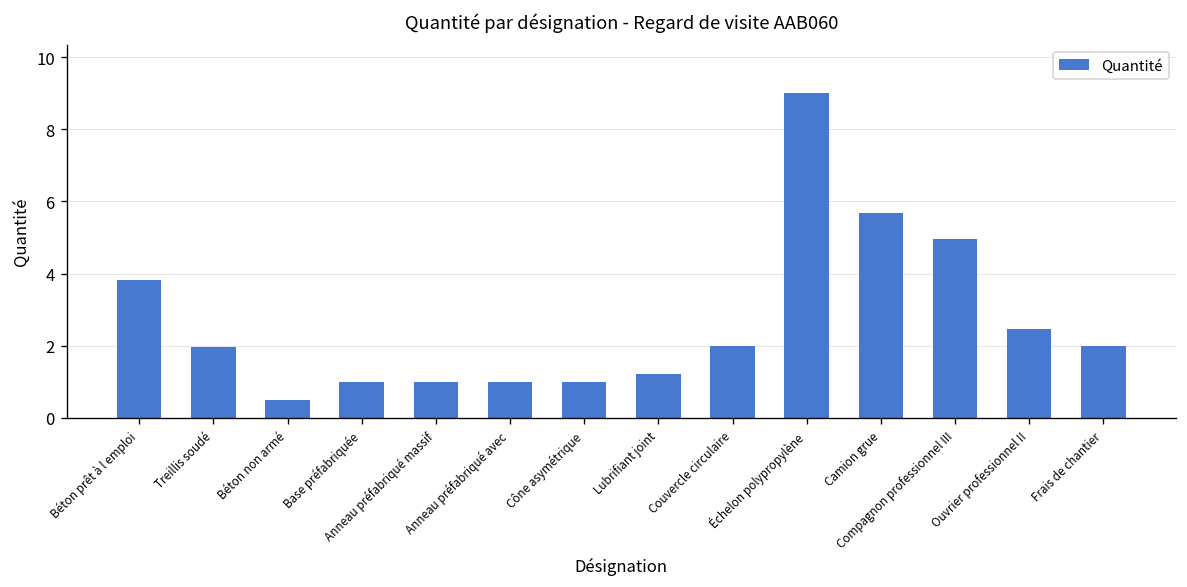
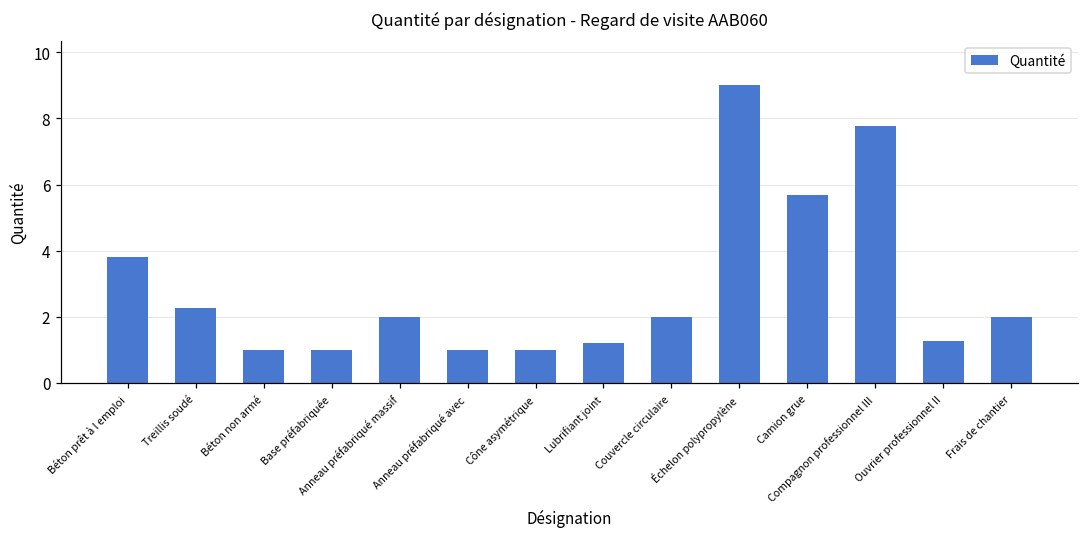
Treillis soudé: 2.0 -> 2.3
Béton non armé: 0.5 -> 1.0
Anneau préfabriqué massif: 1 -> 2
Compagnon professionnel III: 4.9 -> 7.8
Ouvrier professionnel II: 2.5 -> 1.3
